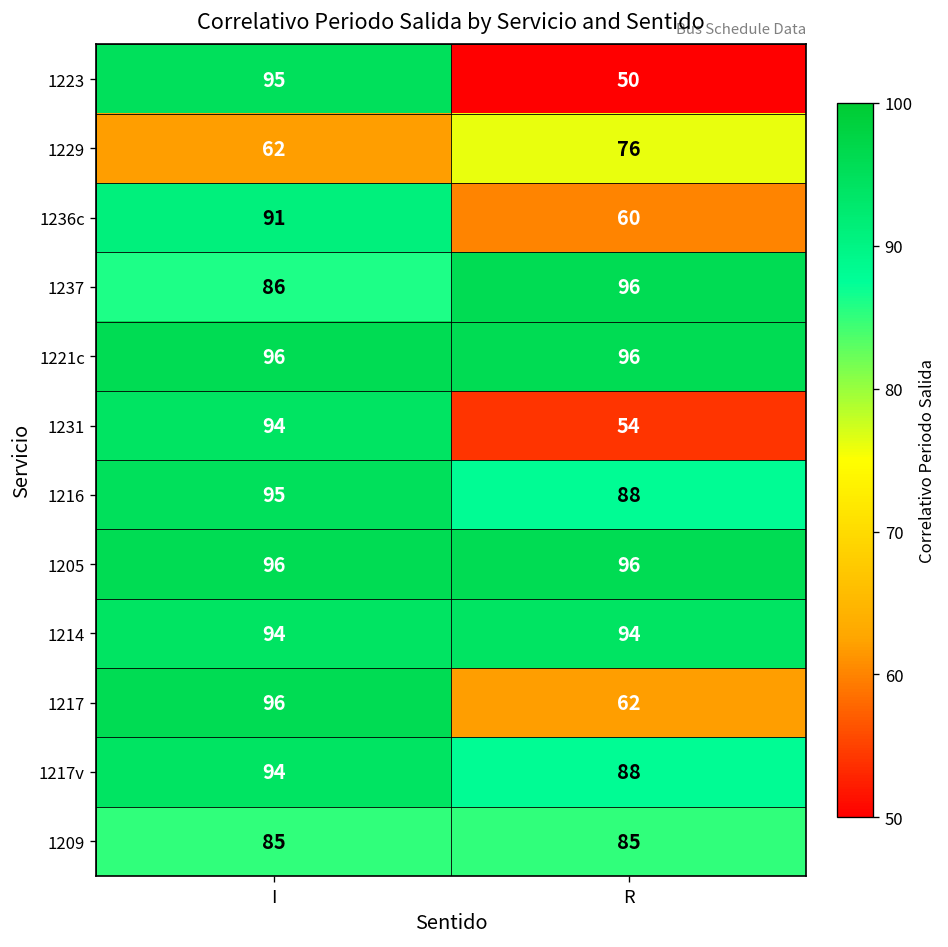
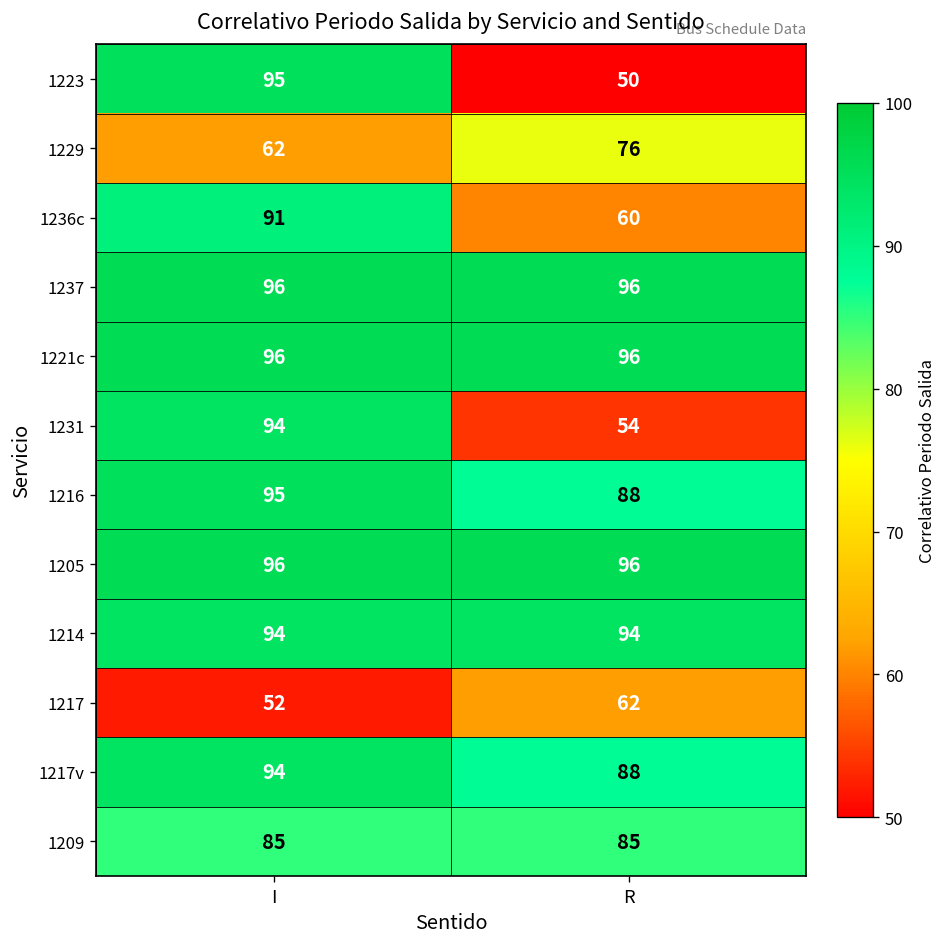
1237, I: 86 -> 96
1217, I: 96 -> 52
